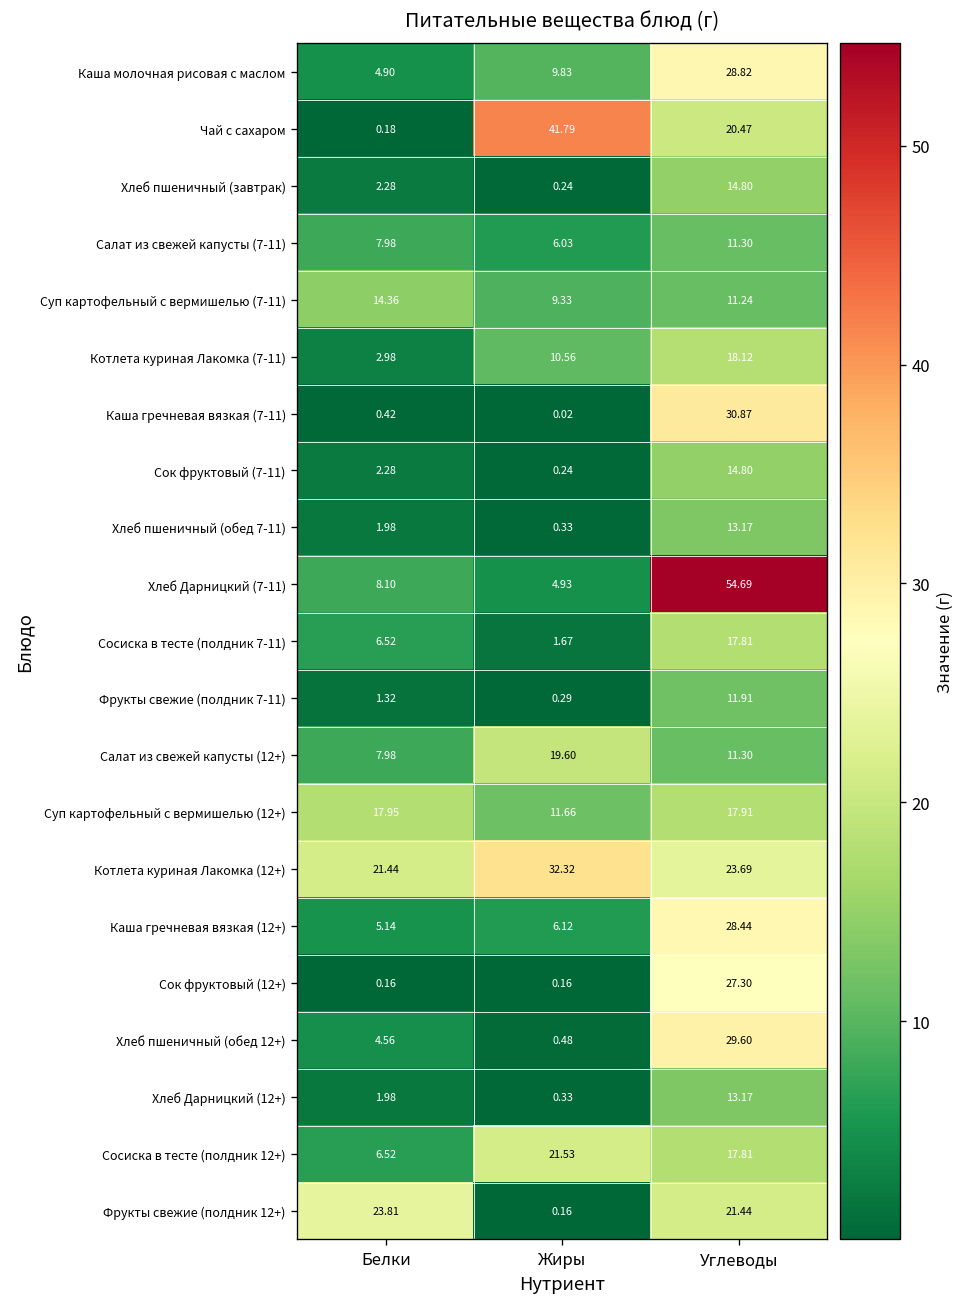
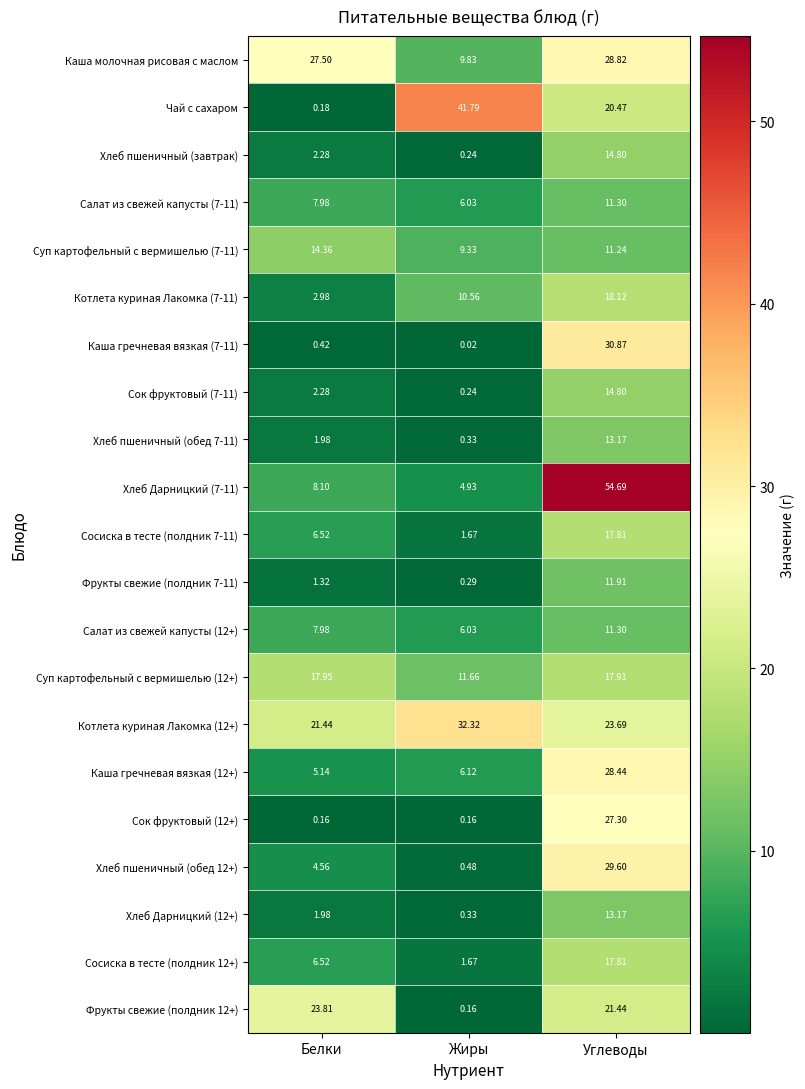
Каша молочная рисовая с маслом, Белки: 4.90 -> 27.50
Салат из свежей капусты (12+), Жиры: 19.60 -> 6.03
Сосиска в тесте (полдник 12+), Жиры: 21.53 -> 1.67
